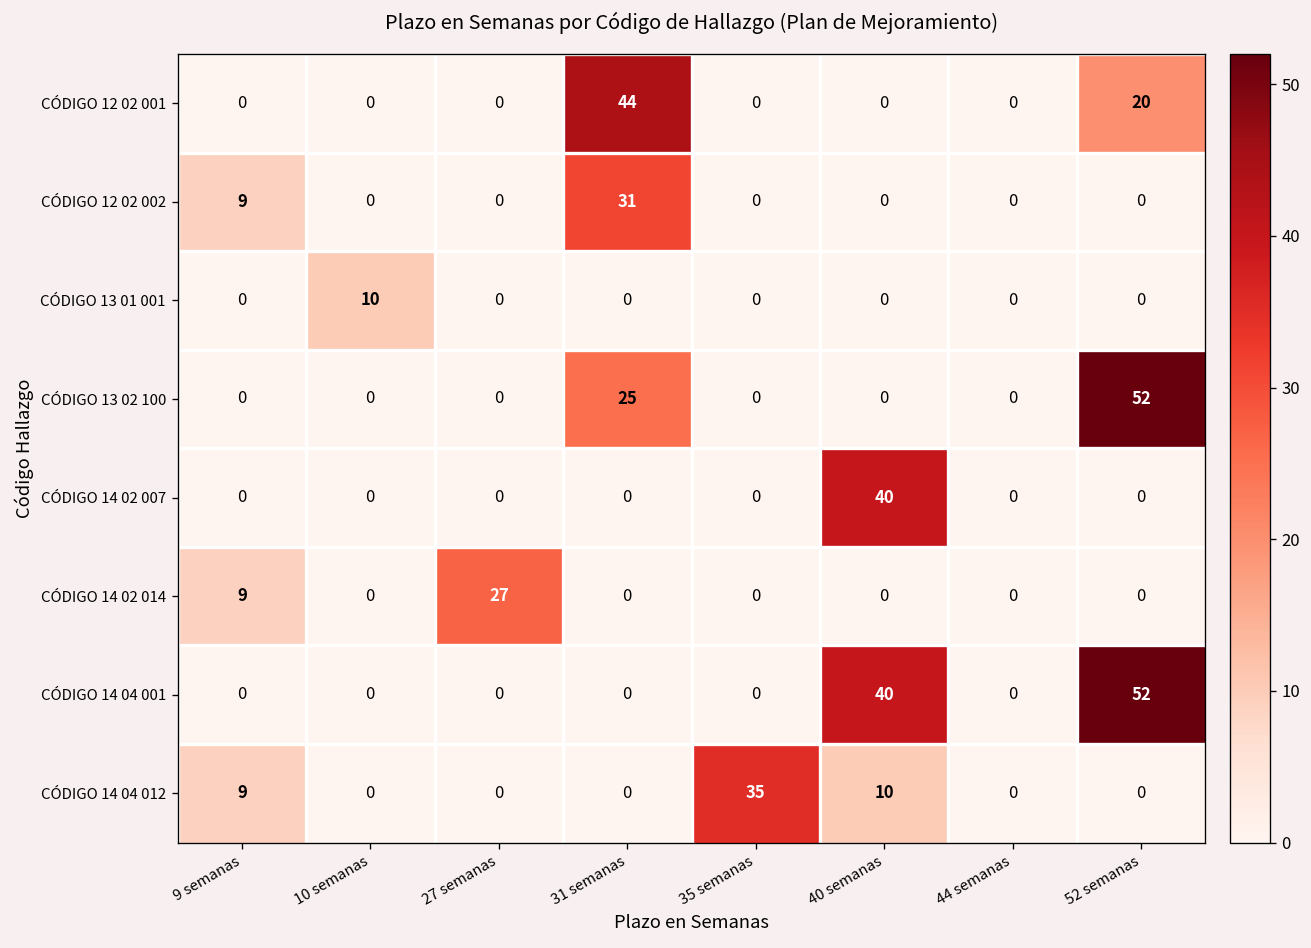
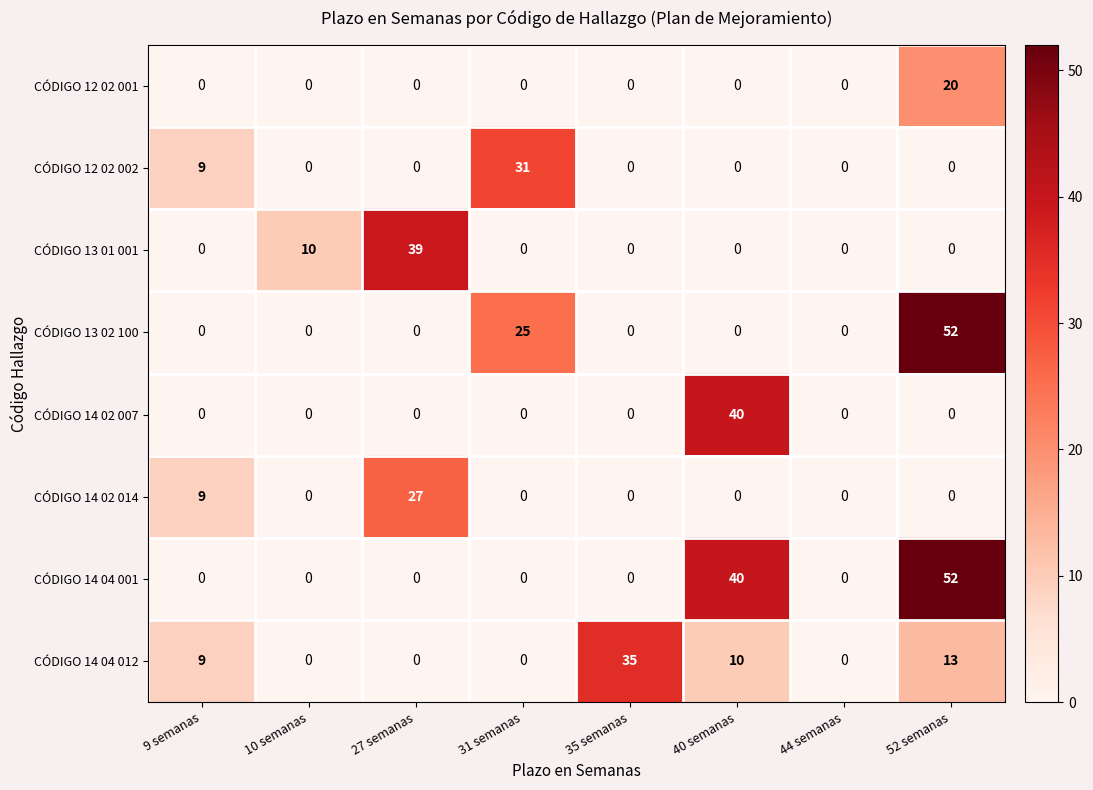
CÓDIGO 12 02 001, 31 semanas: 44 -> 0
CÓDIGO 13 01 001, 27 semanas: 0 -> 39
CÓDIGO 14 04 012, 52 semanas: 0 -> 13
